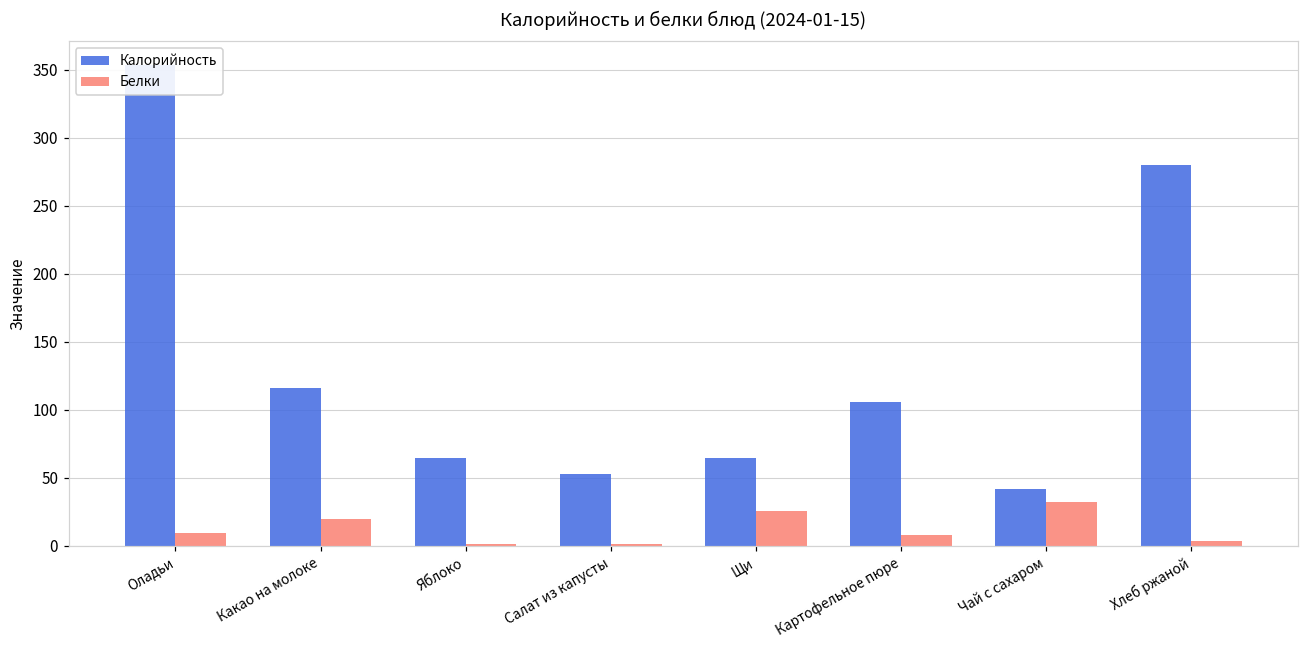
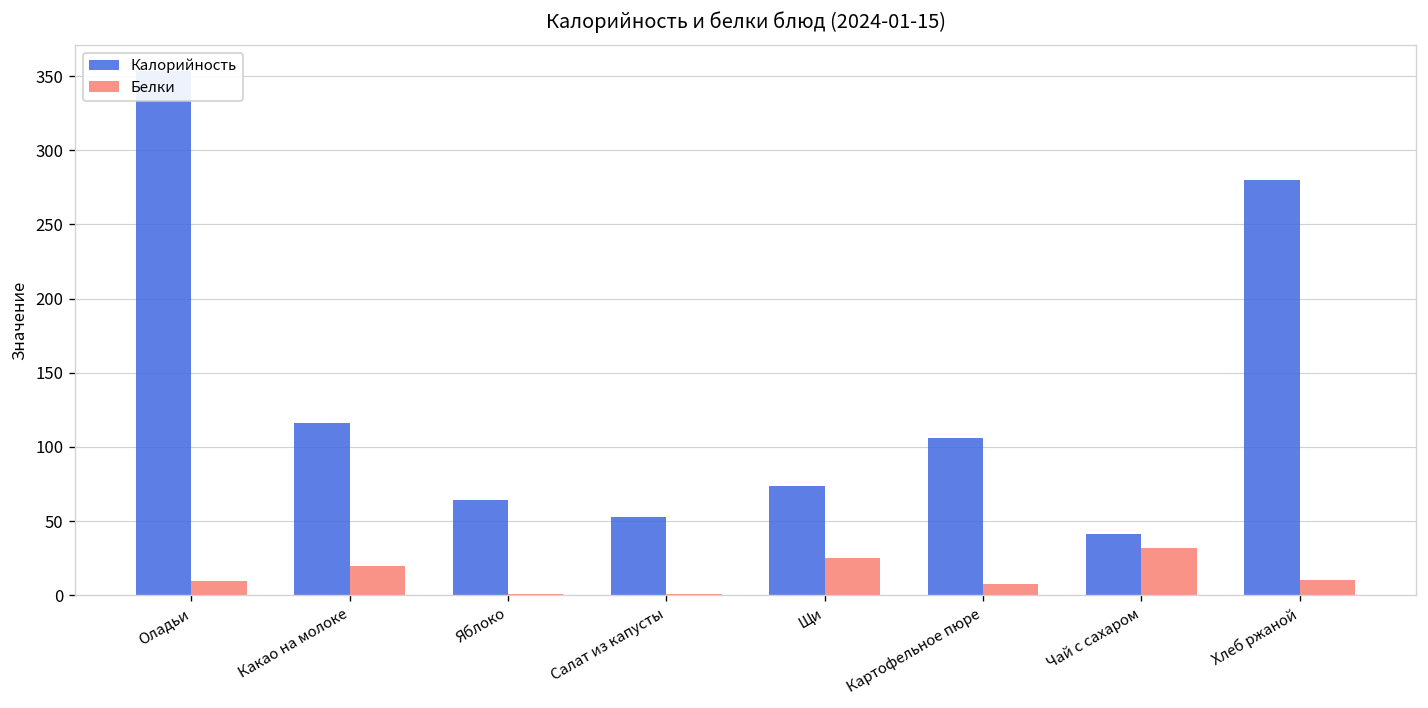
Калорийность, Щи: 65 -> 73
Белки, Хлеб ржаной: 3 -> 10
